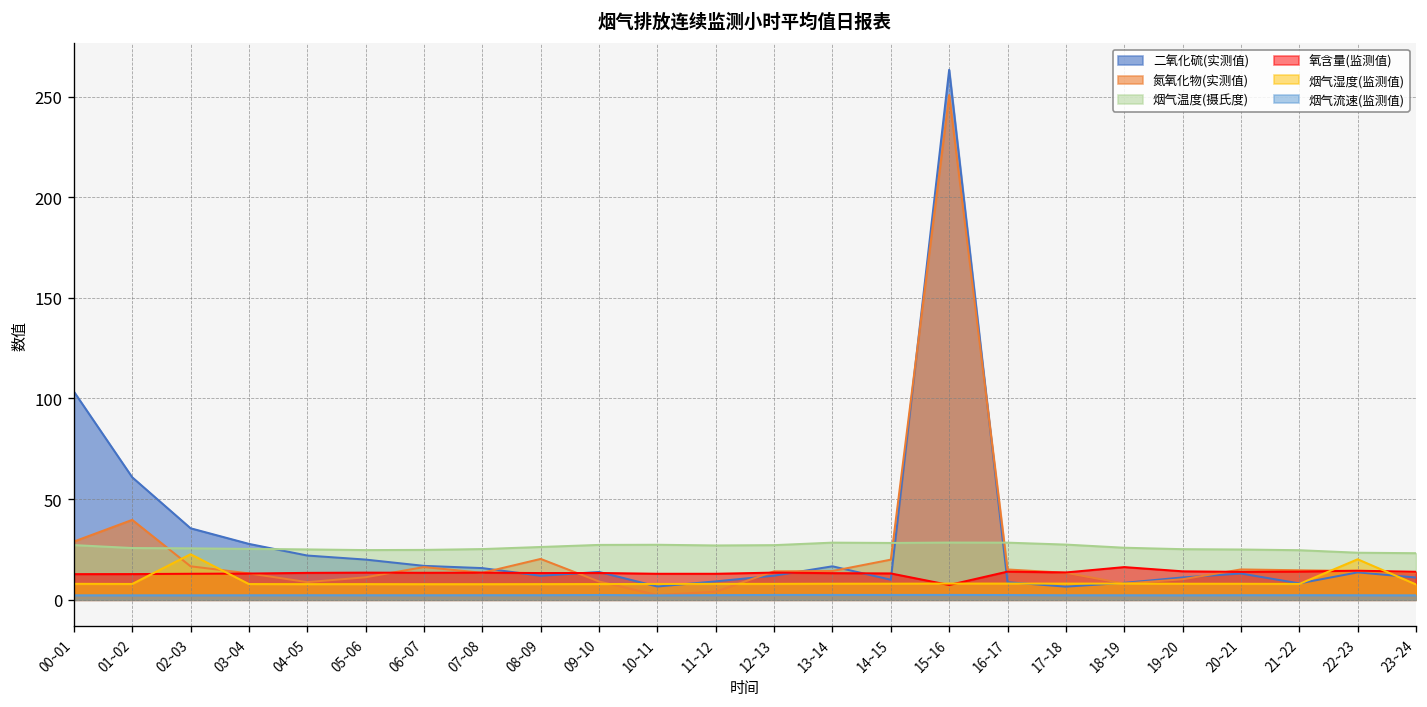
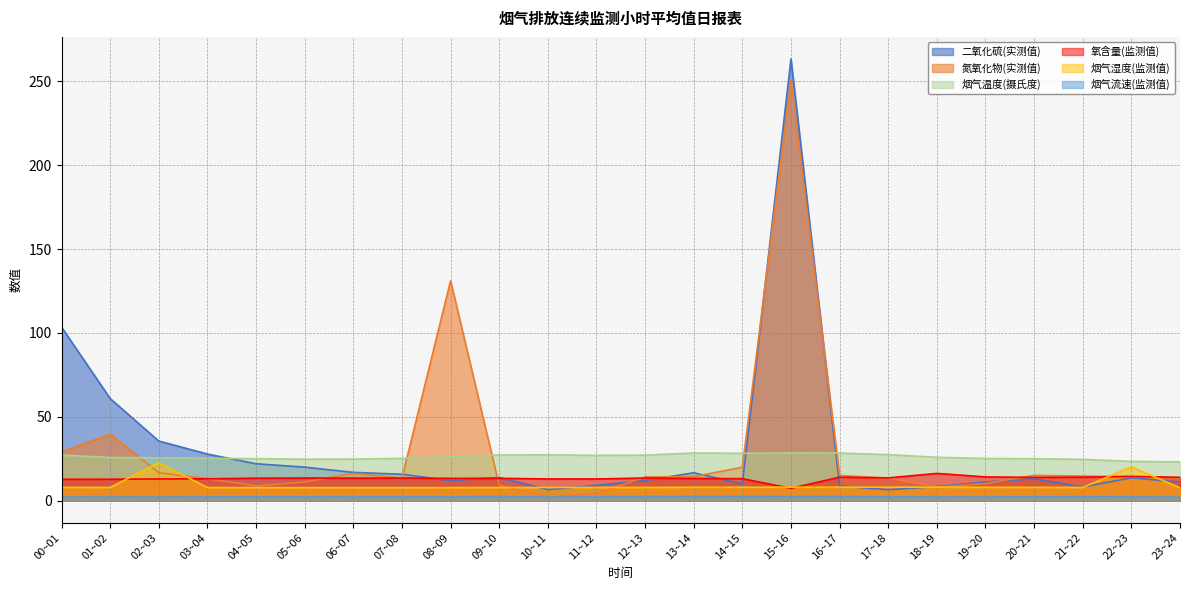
氮氧化物(实测值), 08~09: 20 -> 131
